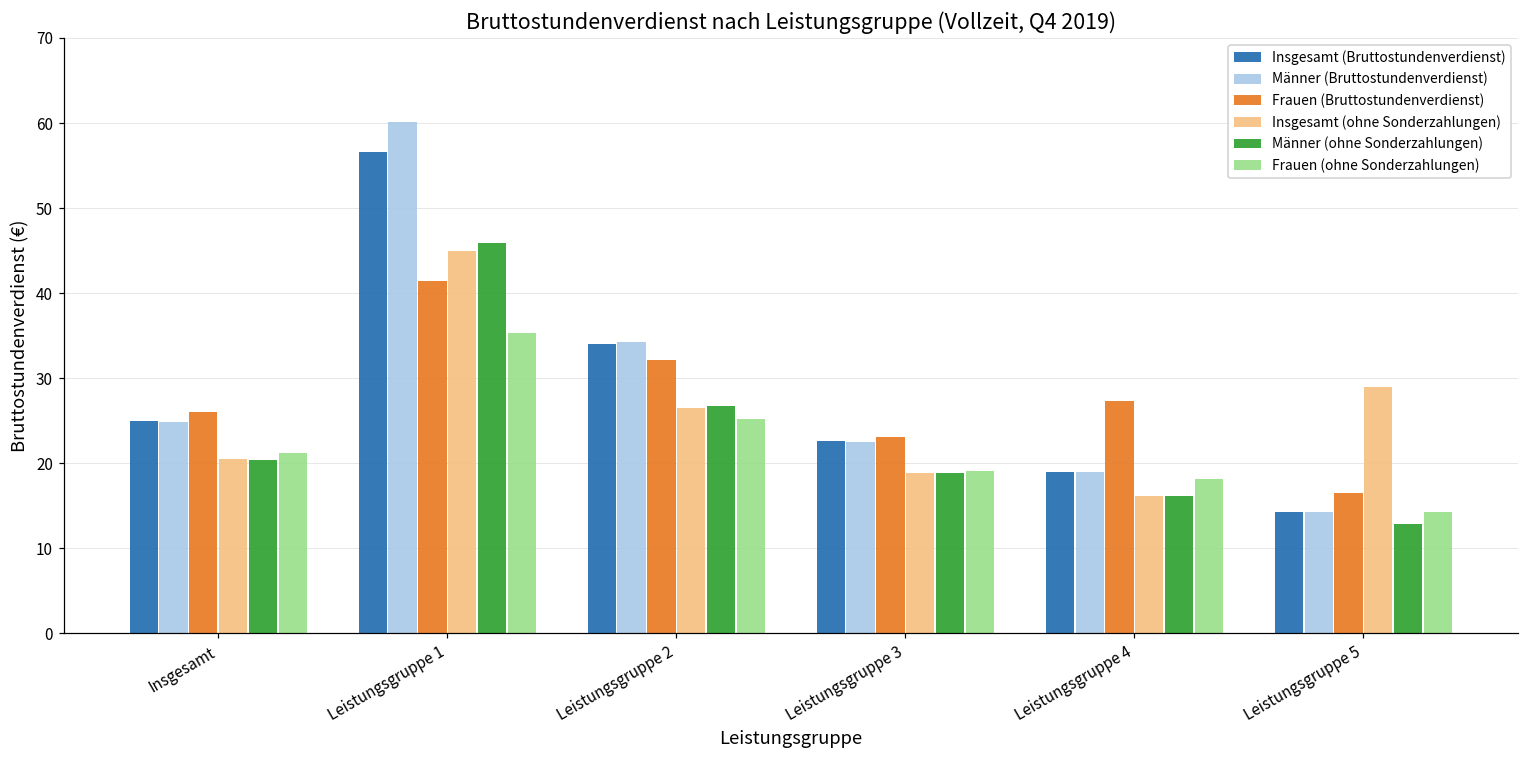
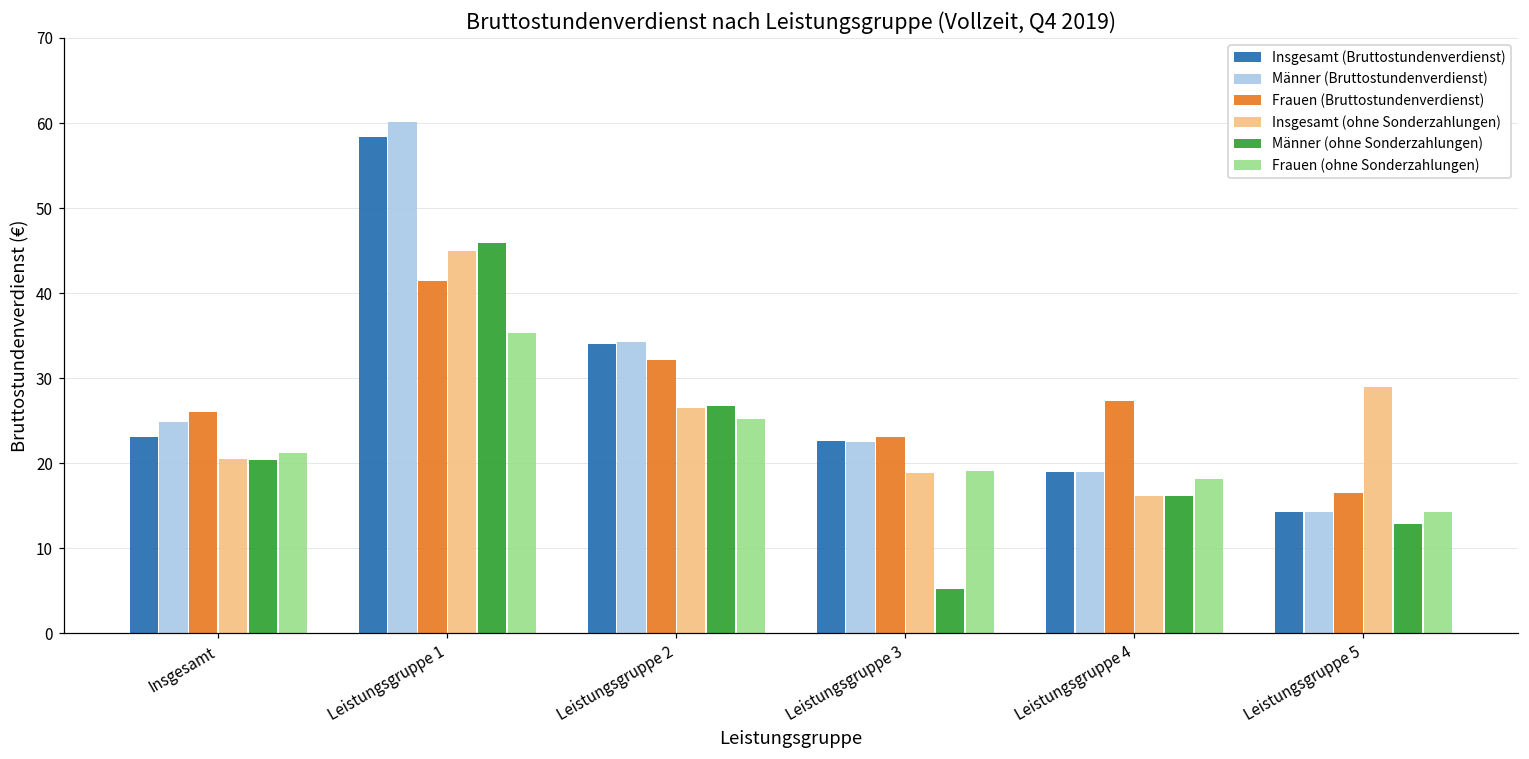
Insgesamt (Bruttostundenverdienst), Insgesamt: 25 -> 23
Insgesamt (Bruttostundenverdienst), Leistungsgruppe 1: 57 -> 58
Männer (ohne Sonderzahlungen), Leistungsgruppe 3: 19 -> 5
